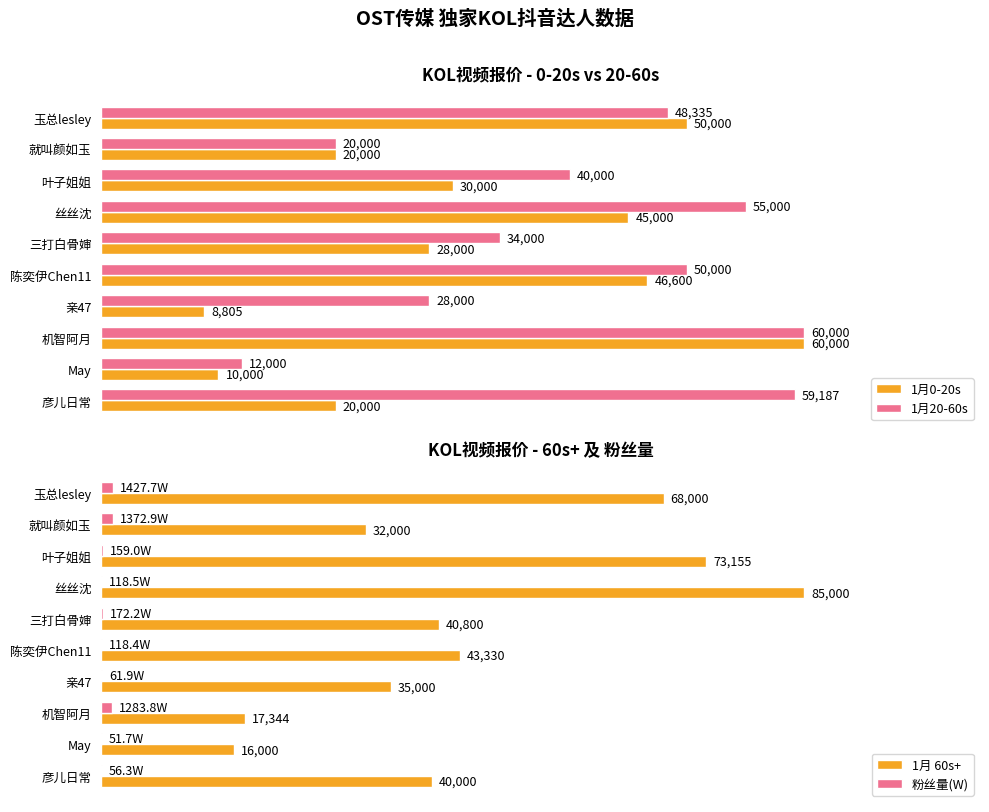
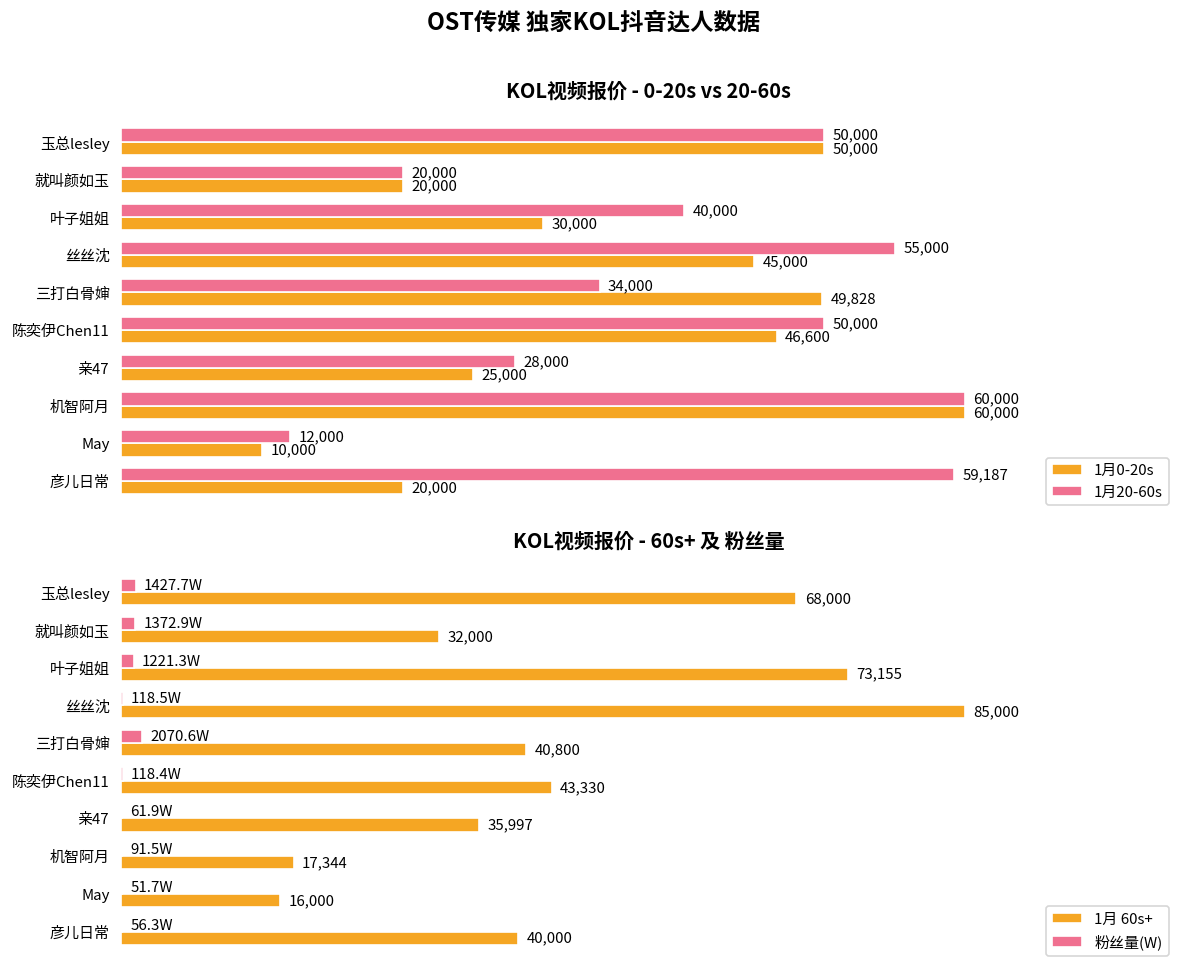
KOL视频报价 - 0-20s vs 20-60s, 1月20-60s, 玉总lesley: 48,335 -> 50,000
KOL视频报价 - 0-20s vs 20-60s, 1月0-20s, 三打白骨婶: 28,000 -> 49,828
KOL视频报价 - 0-20s vs 20-60s, 1月0-20s, 亲47: 8,805 -> 25,000
KOL视频报价 - 60s+ 及 粉丝量, 粉丝量(W), 叶子姐姐: 159.0W -> 1221.3W
KOL视频报价 - 60s+ 及 粉丝量, 粉丝量(W), 三打白骨婶: 172.2W -> 2070.6W
KOL视频报价 - 60s+ 及 粉丝量, 1月 60s+, 亲47: 35,000 -> 35,997
KOL视频报价 - 60s+ 及 粉丝量, 粉丝量(W), 机智阿月: 1283.8W -> 91.5W
